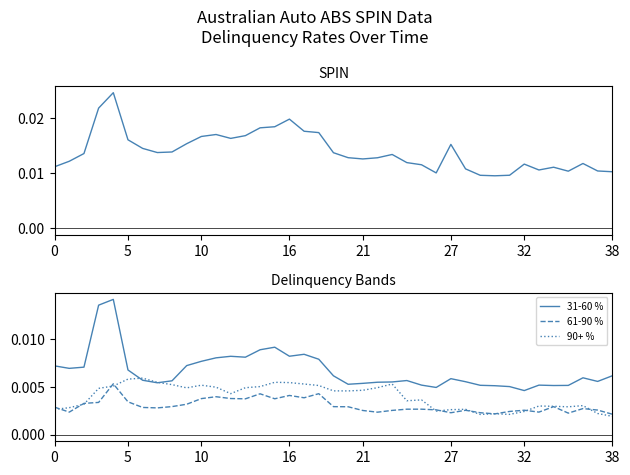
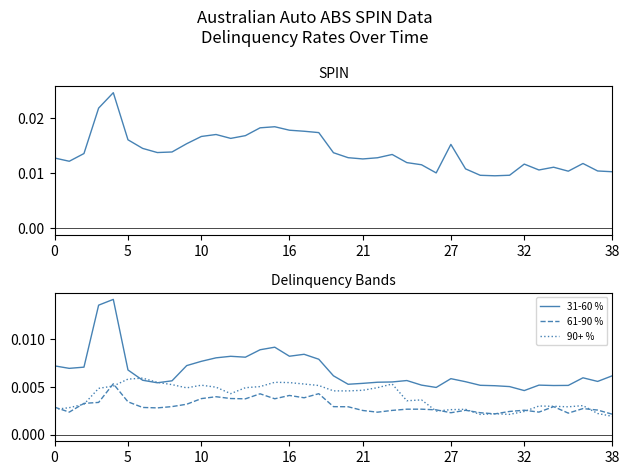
SPIN, 0: 0.011 -> 0.013
SPIN, 16: 0.020 -> 0.018
